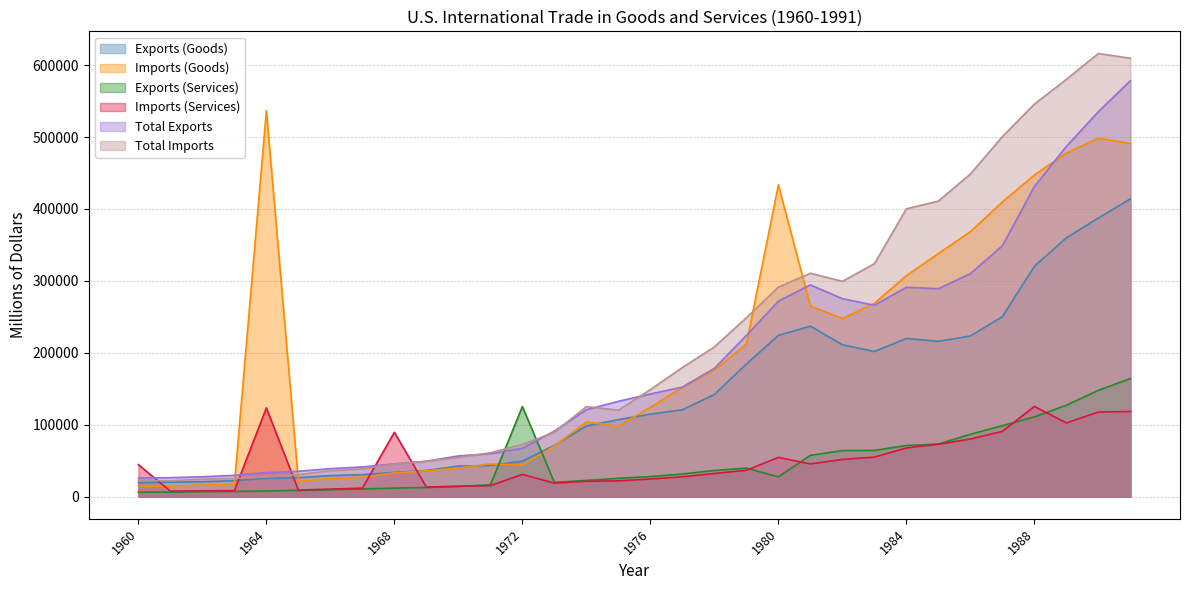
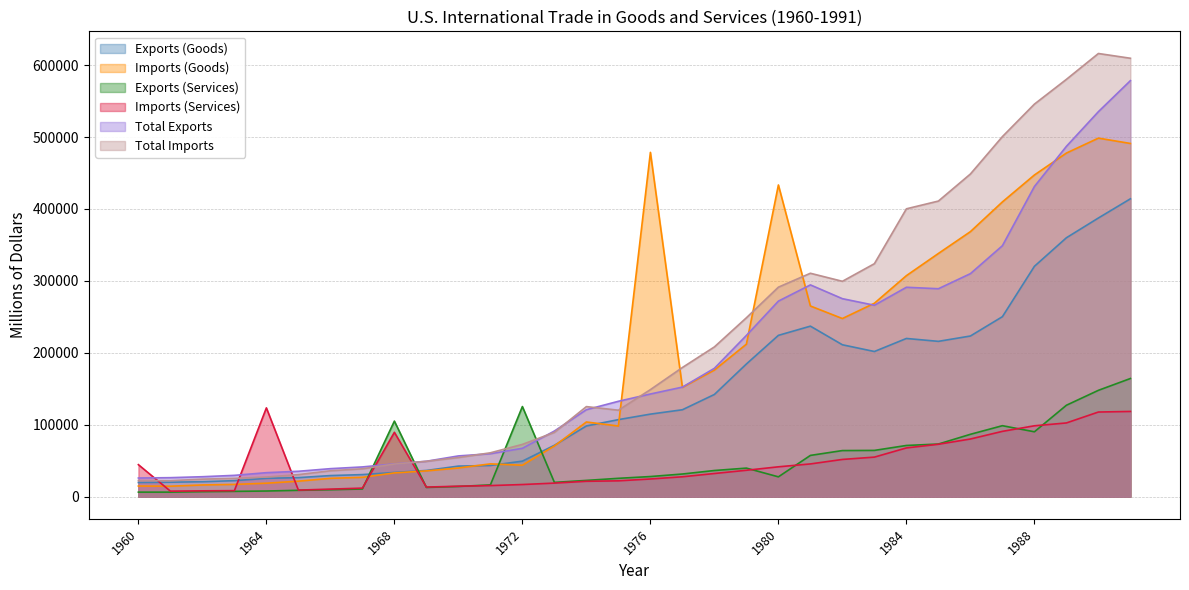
Imports (Goods), 1964: 540000 -> 20000
Exports (Services), 1968: 10000 -> 110000
Imports (Services), 1972: 30000 -> 20000
Imports (Goods), 1976: 120000 -> 480000
Imports (Services), 1980: 50000 -> 40000
Exports (Services), 1988: 110000 -> 90000
Imports (Services), 1988: 130000 -> 100000
